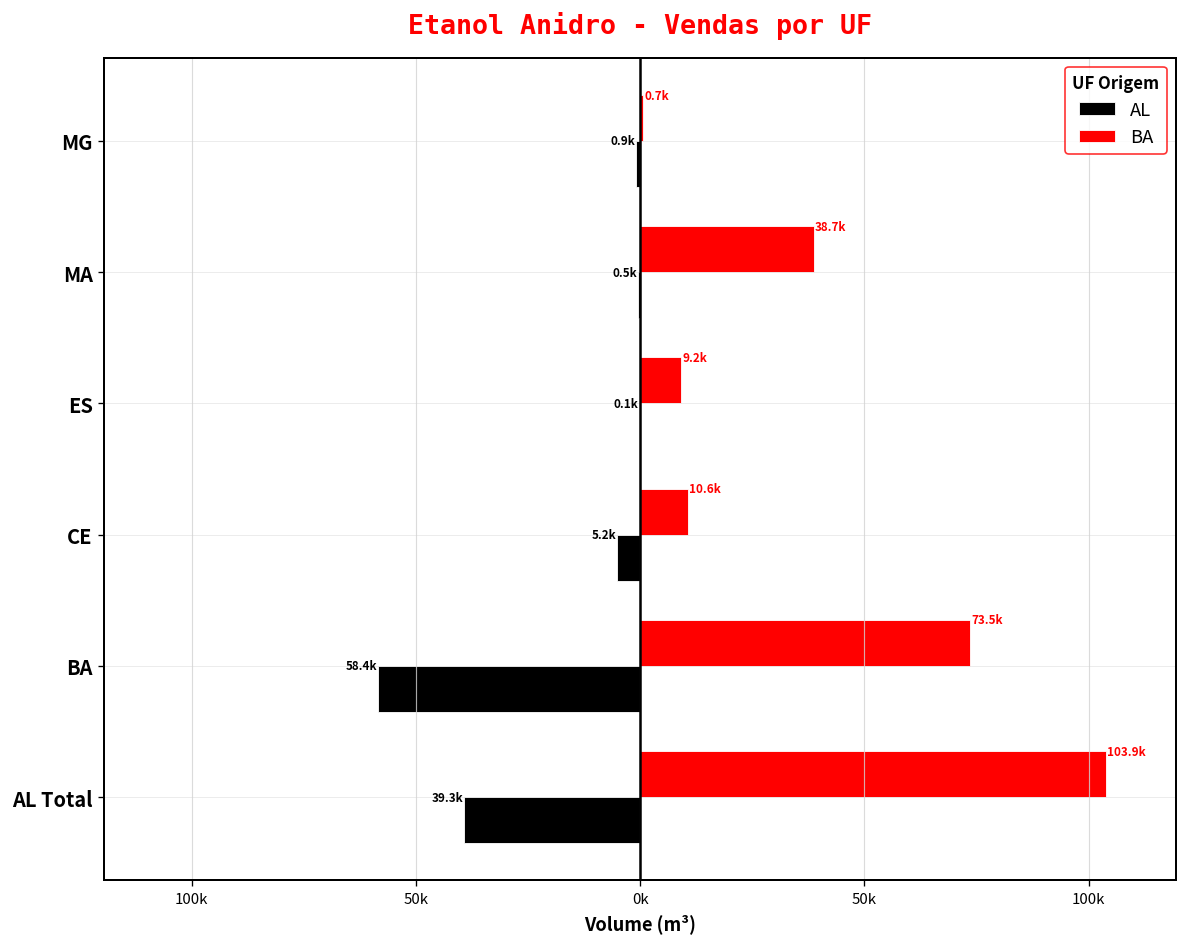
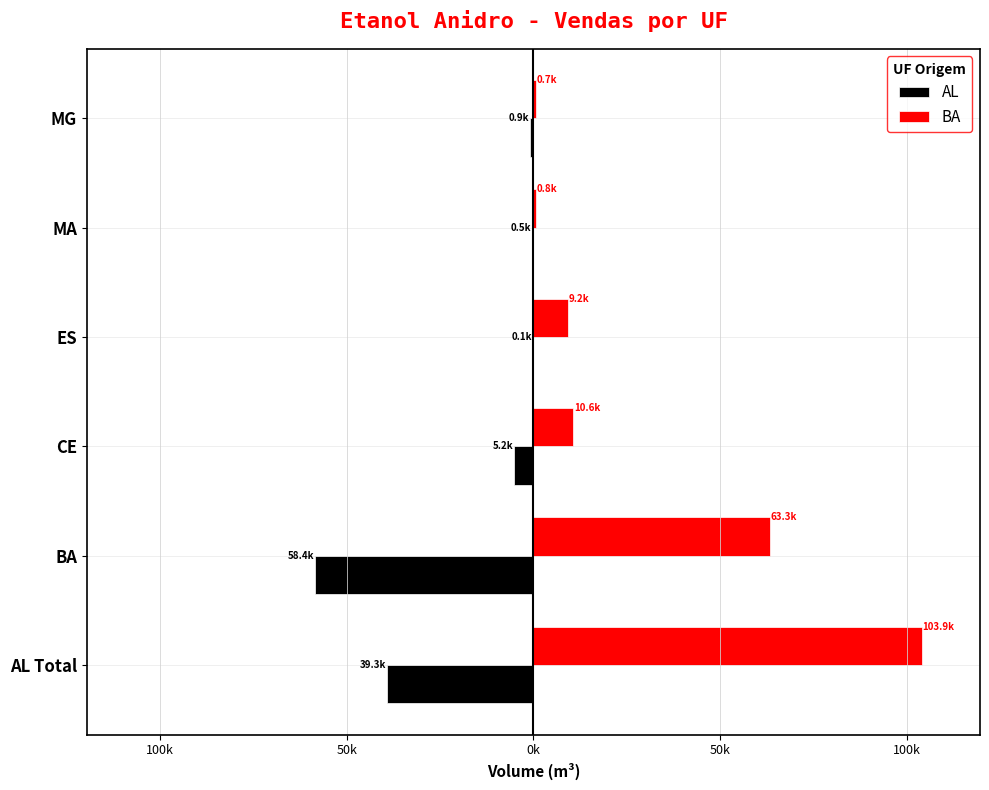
BA, MA: 38.7k -> 0.8k
BA, BA: 73.5k -> 63.3k
